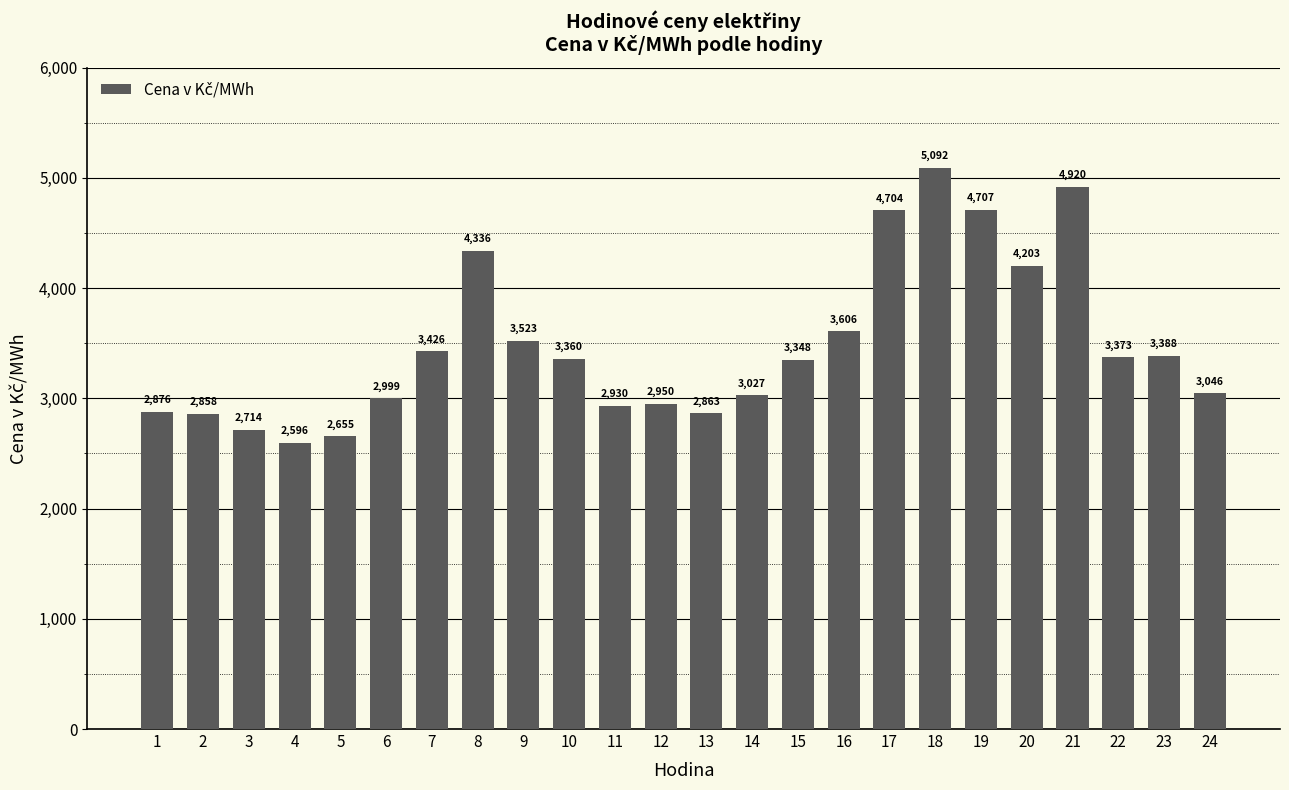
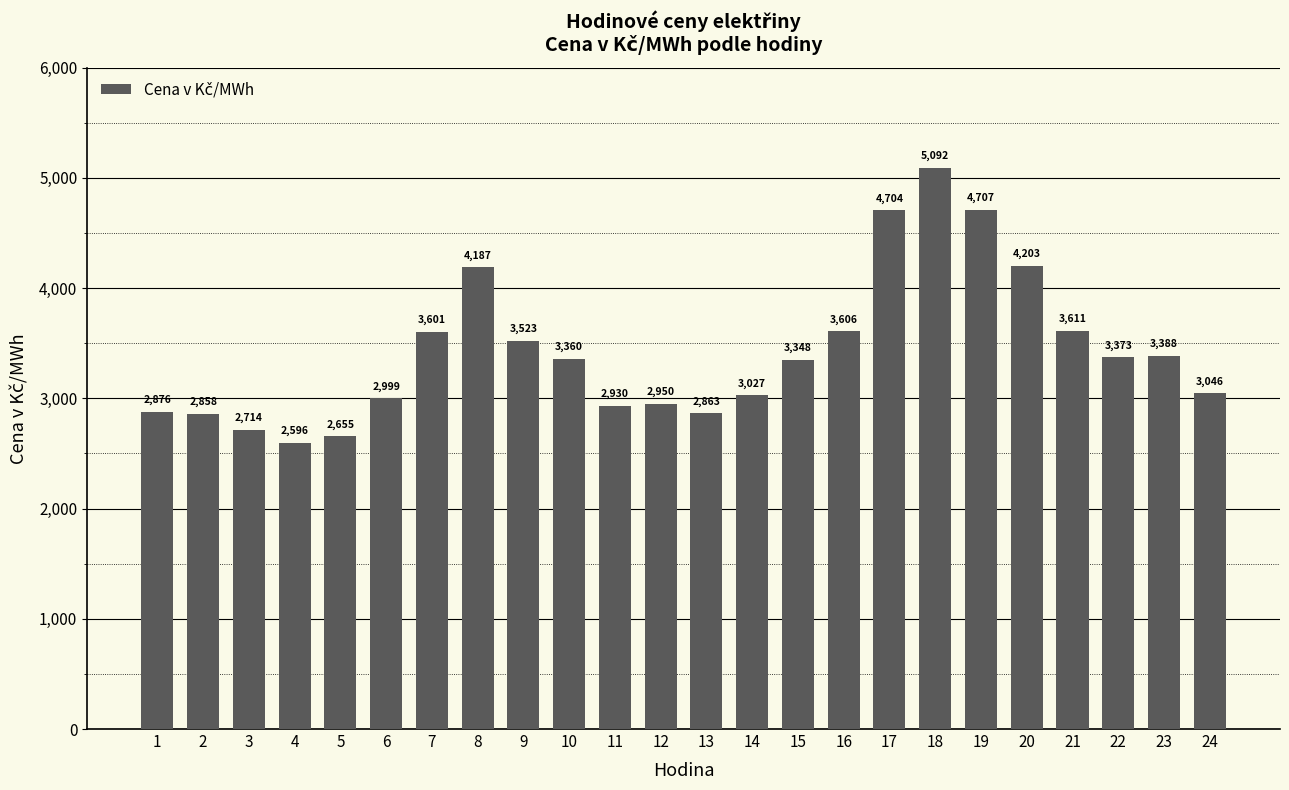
7: 3,426 -> 3,601
8: 4,336 -> 4,187
21: 4,920 -> 3,611
